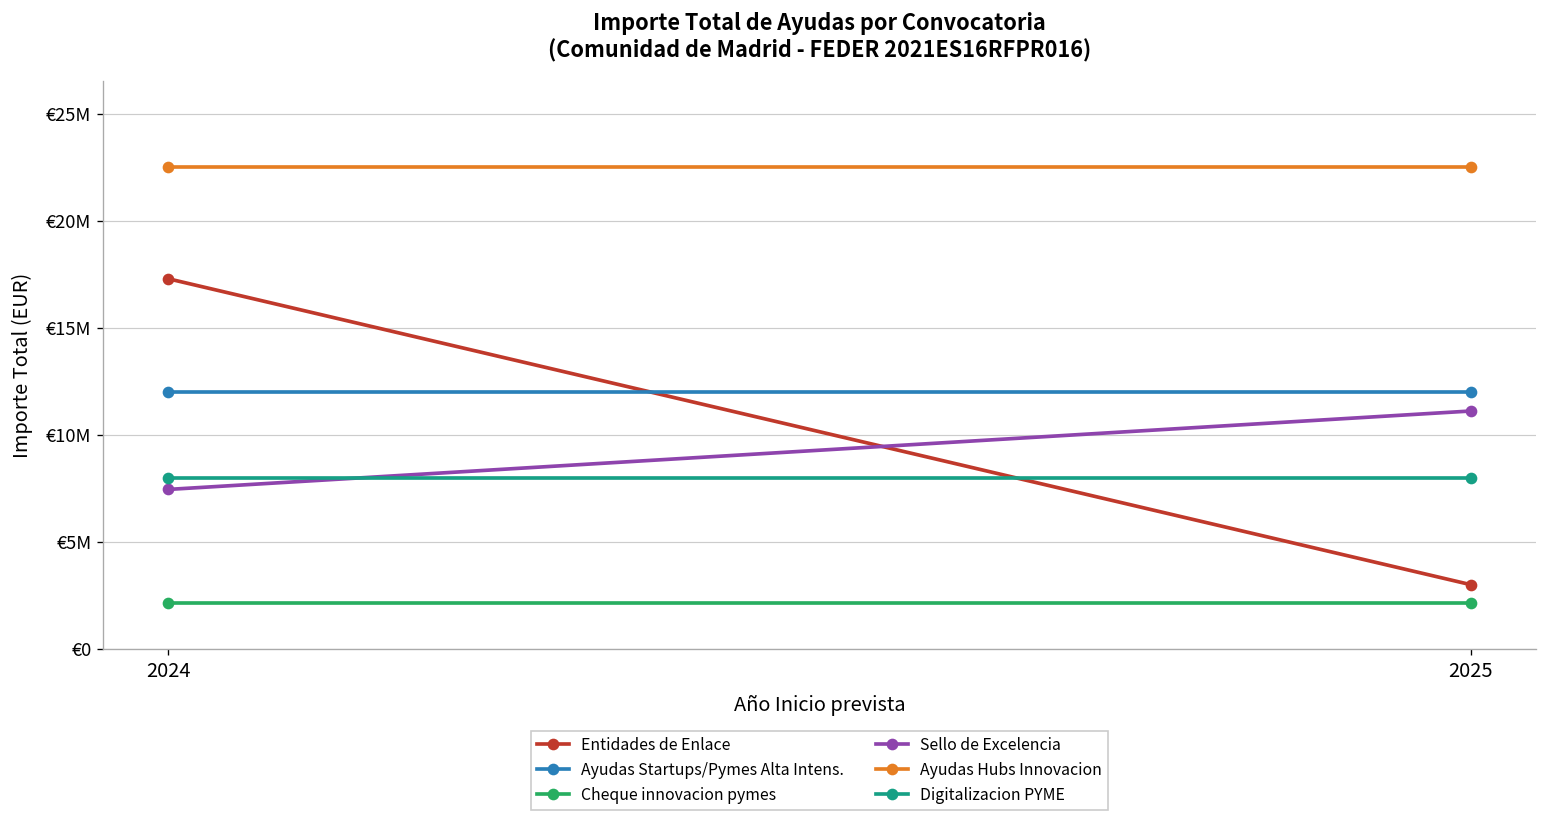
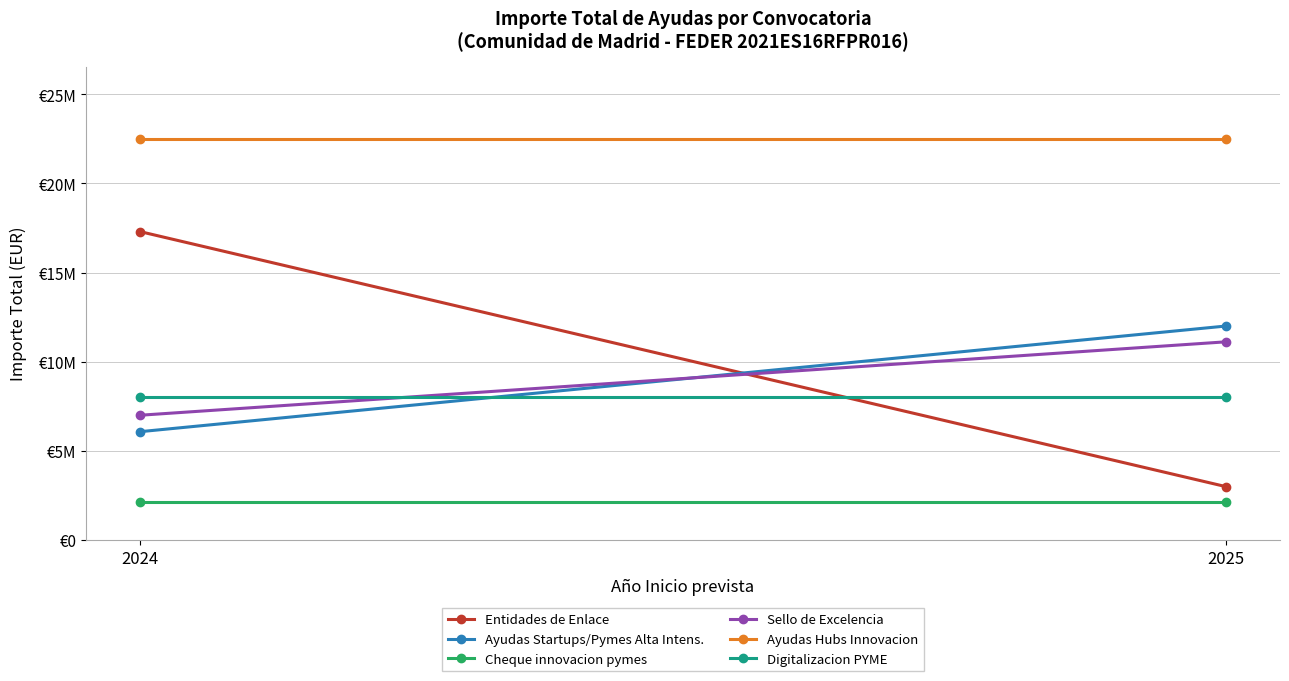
Ayudas Startups/Pymes Alta Intens., 2024: €12000000 -> €6100000
Sello de Excelencia, 2024: €7500000 -> €7000000
